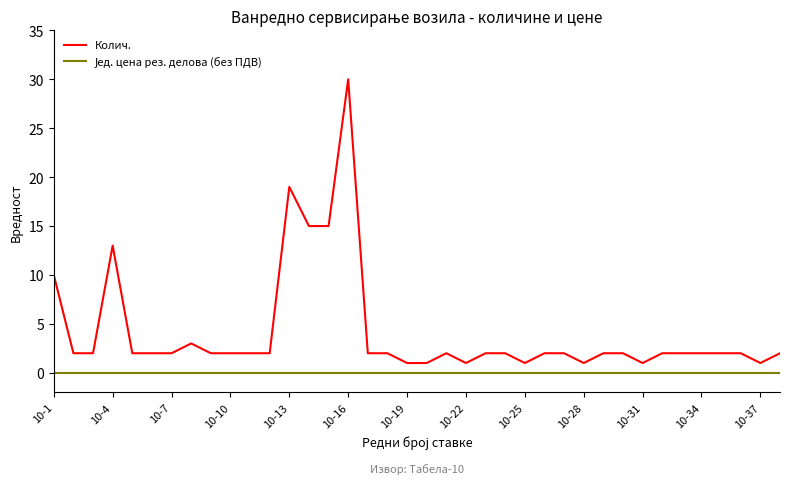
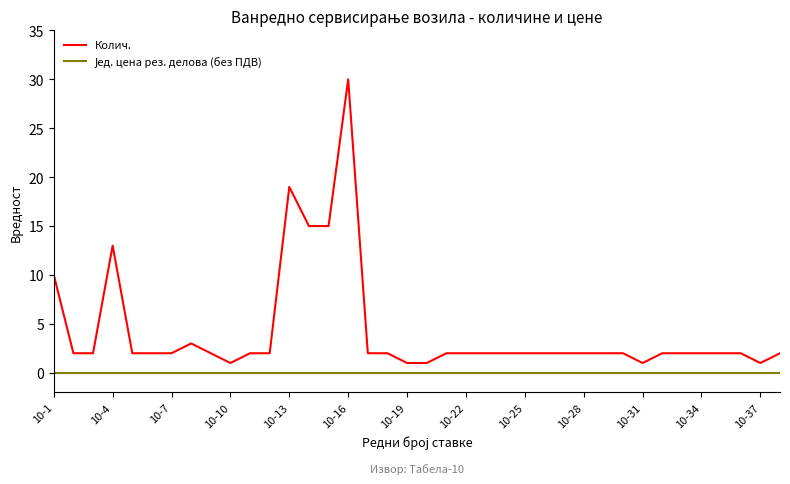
Колич., 10-10: 2 -> 1
Колич., 10-22: 1 -> 2
Колич., 10-25: 1 -> 2
Колич., 10-28: 1 -> 2
